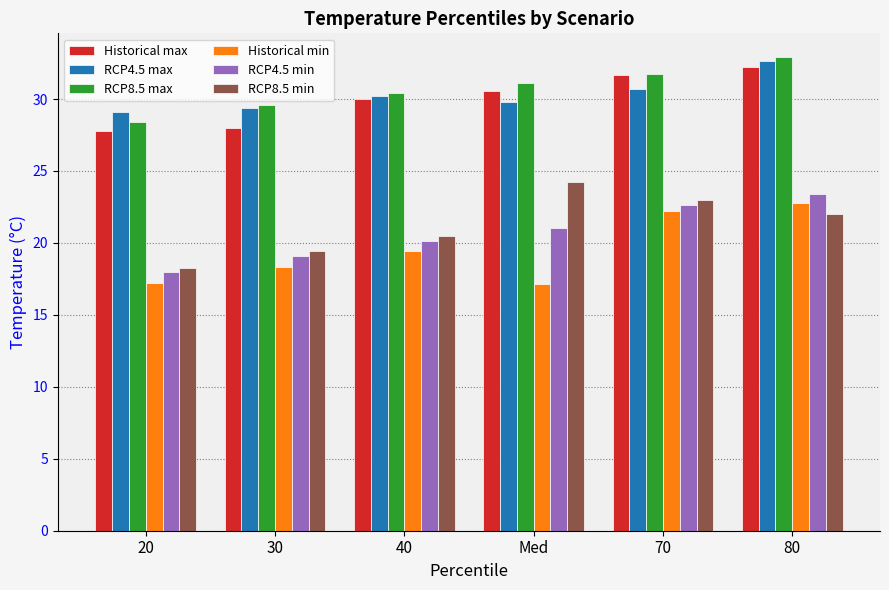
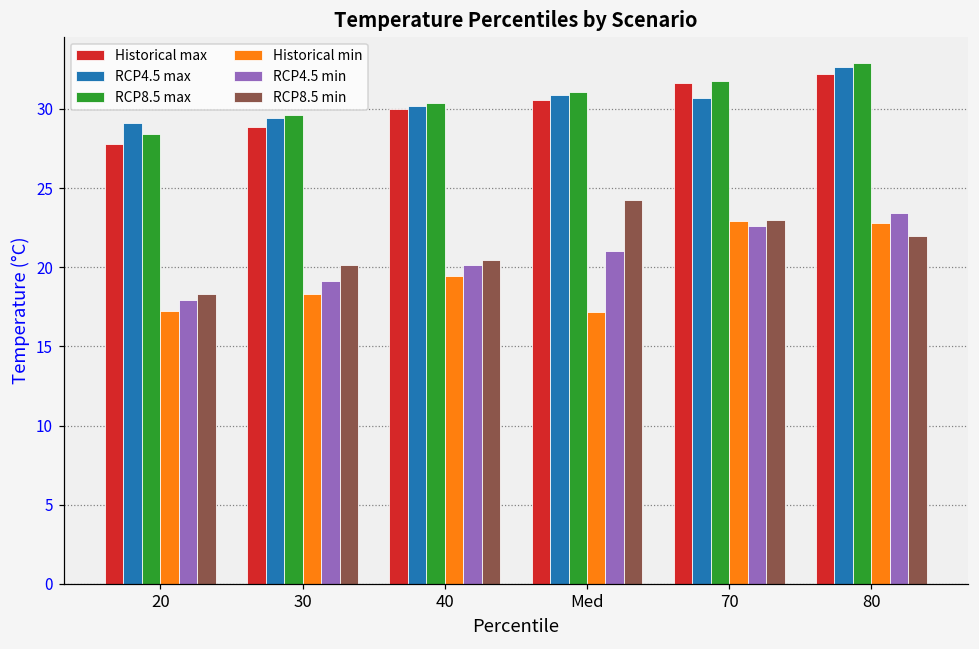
Historical max, 30: 28.0 -> 28.9
RCP8.5 min, 30: 19.5 -> 20.2
RCP4.5 max, Med: 29.8 -> 30.9
Historical min, 70: 22.2 -> 22.9
